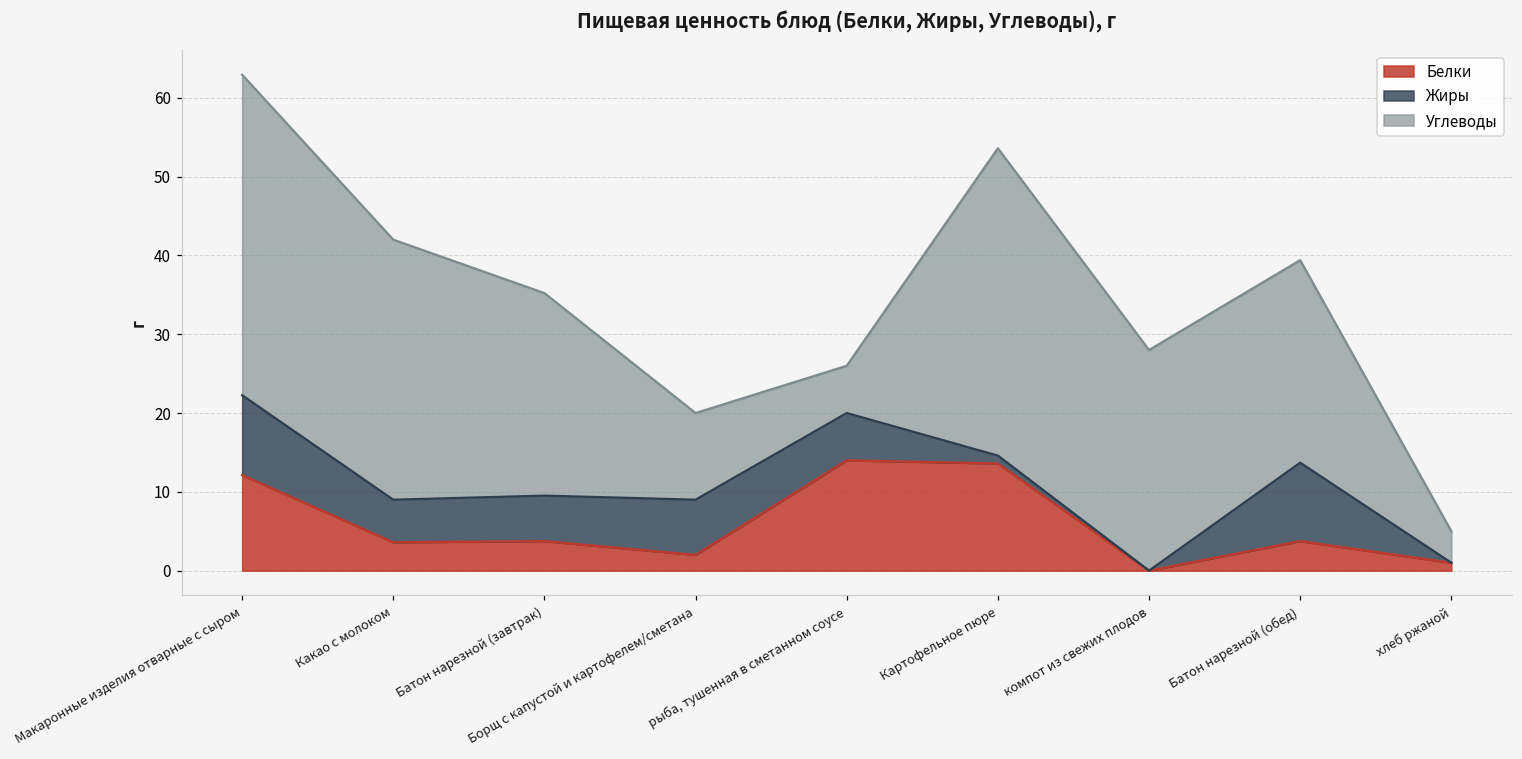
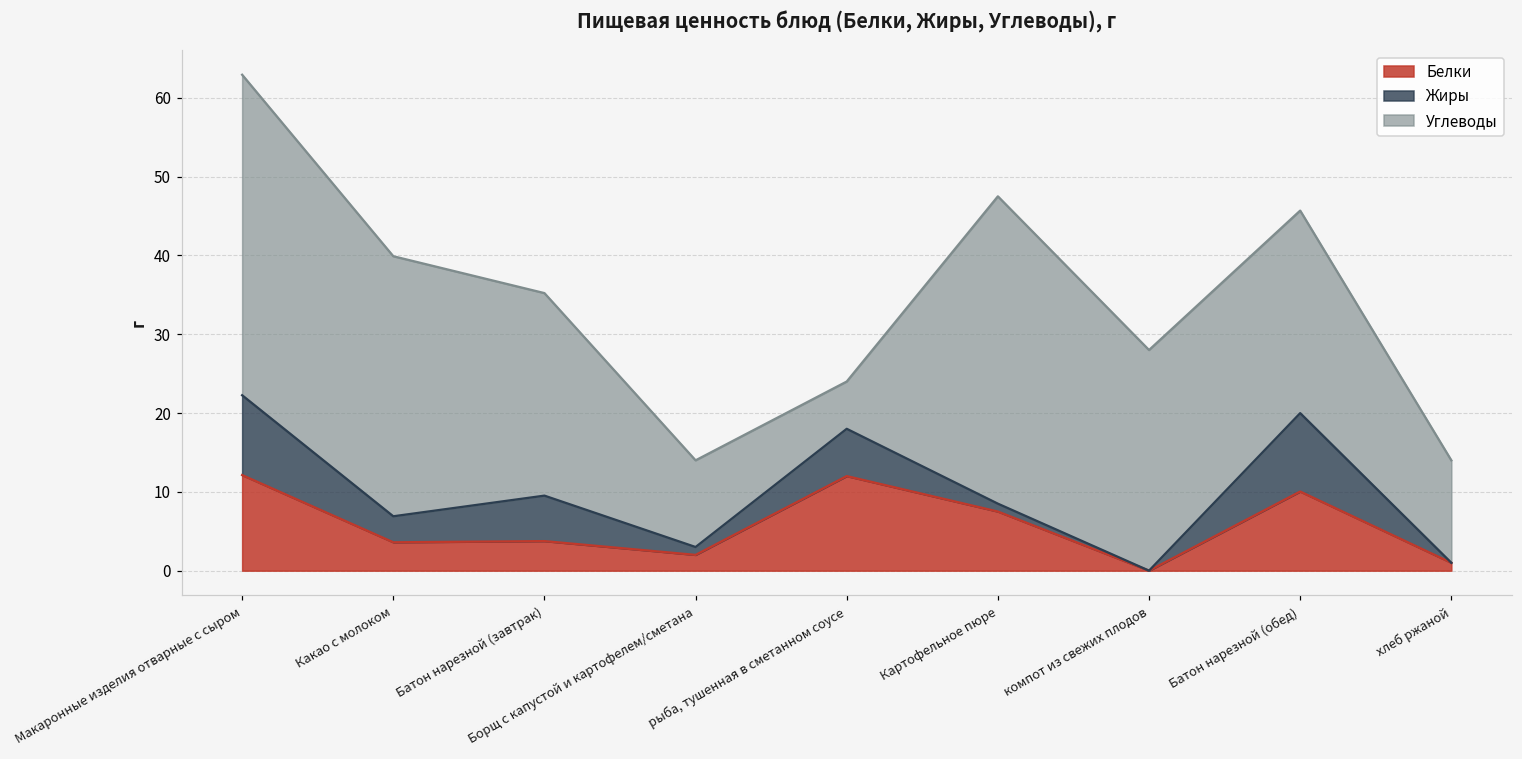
Жиры, Какао с молоком: 5 -> 3
Жиры, Борщ с капустой и картофелем/сметана: 7 -> 1
Белки, рыба, тушенная в сметанном соусе: 14 -> 12
Белки, Картофельное пюре: 14 -> 8
Белки, Батон нарезной (обед): 4 -> 10
Углеводы, хлеб ржаной: 4 -> 13
